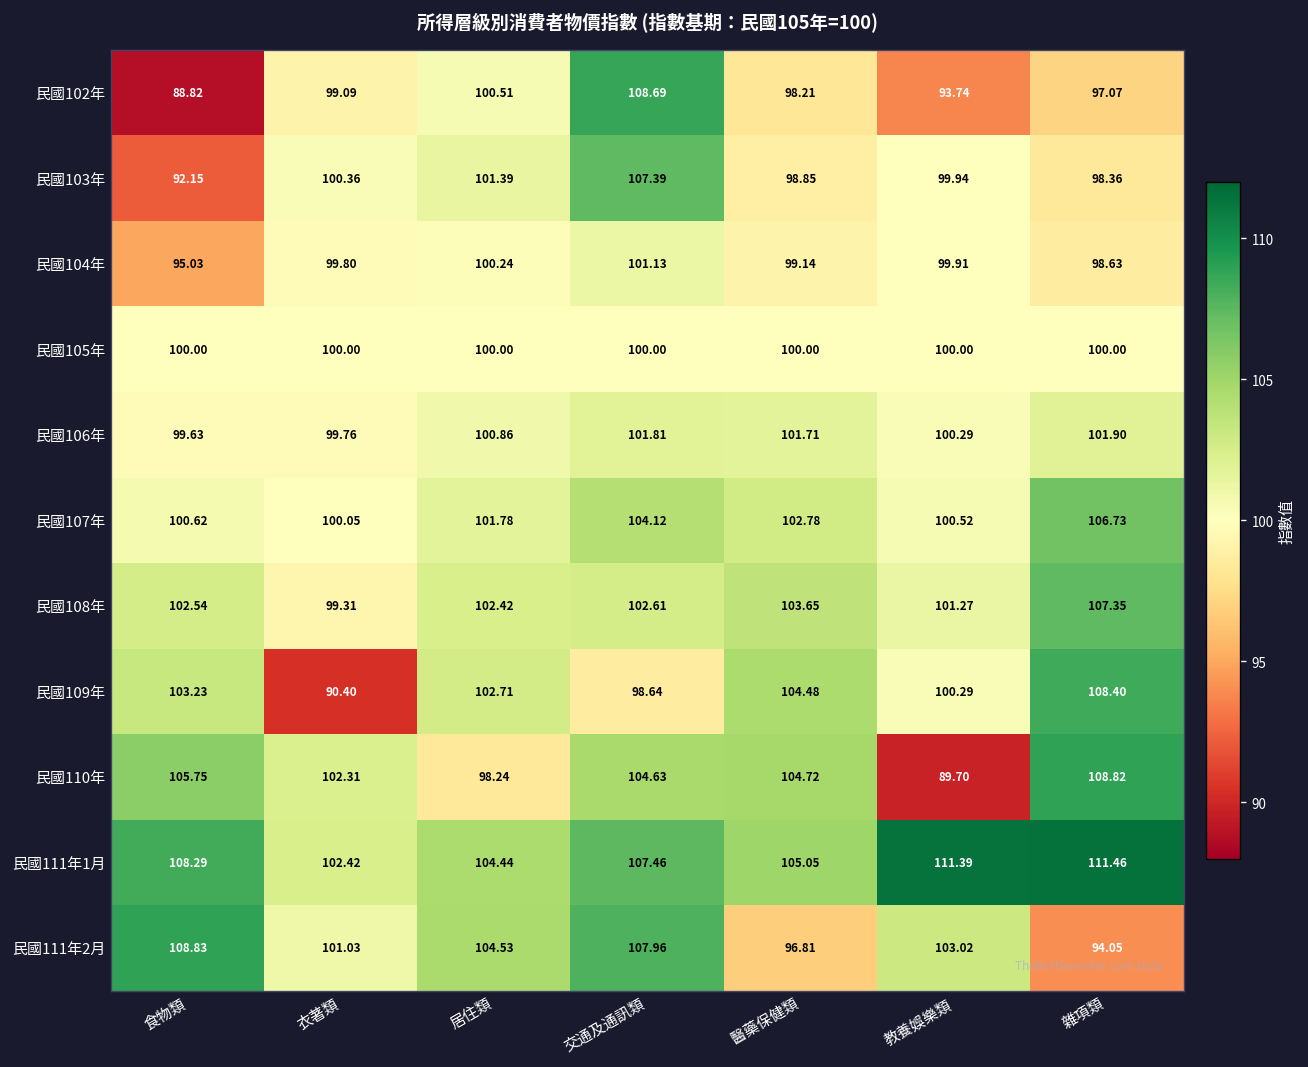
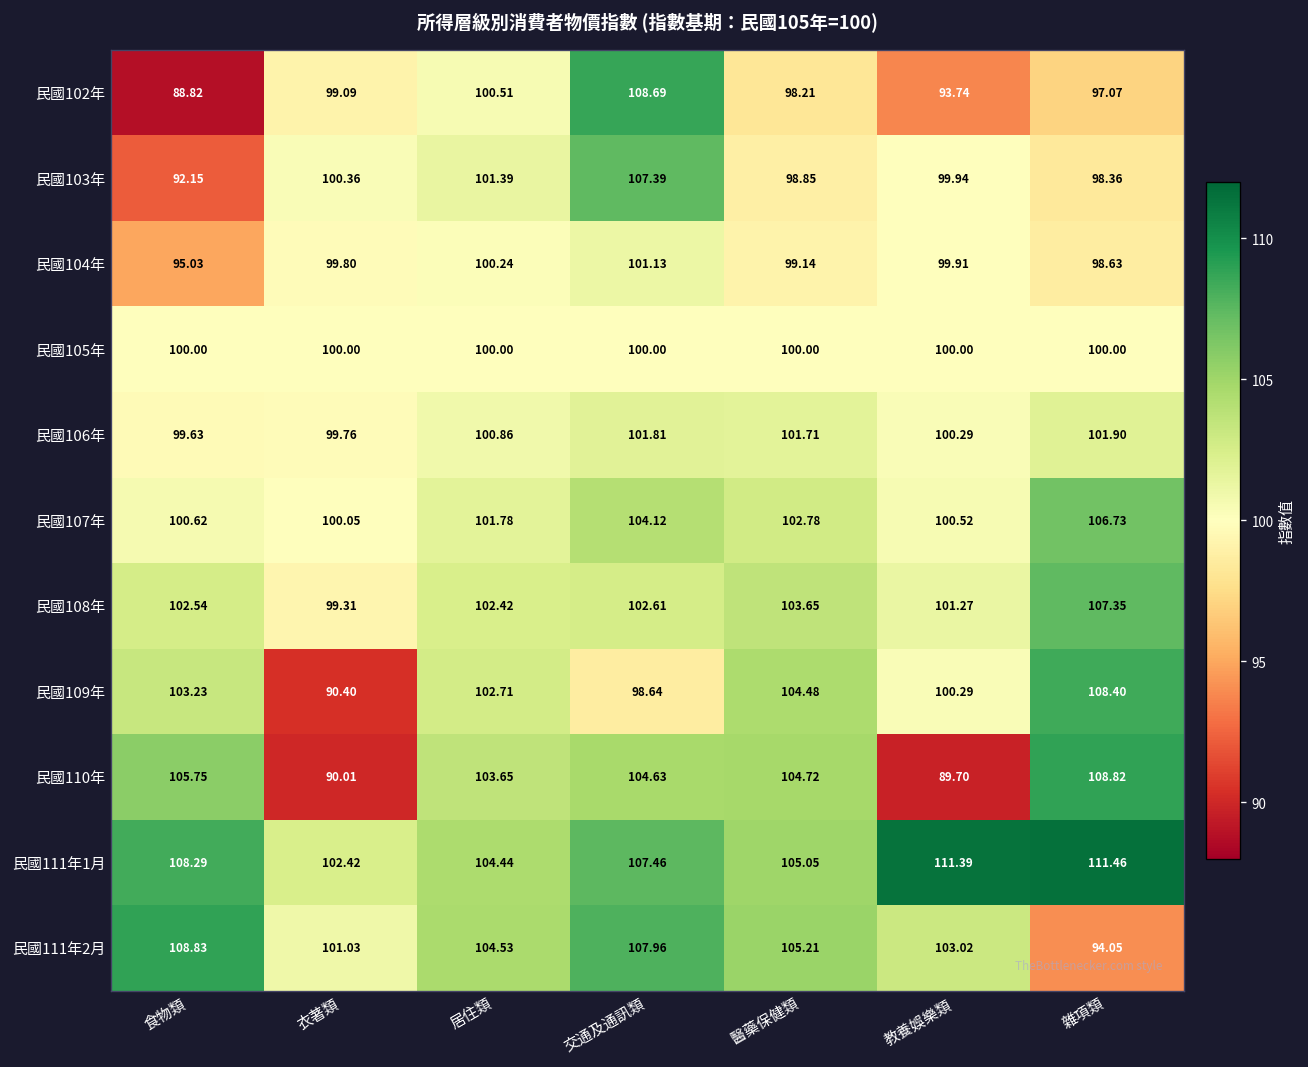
民國110年, 衣著類: 102.31 -> 90.01
民國110年, 居住類: 98.24 -> 103.65
民國111年2月, 醫藥保健類: 96.81 -> 105.21
